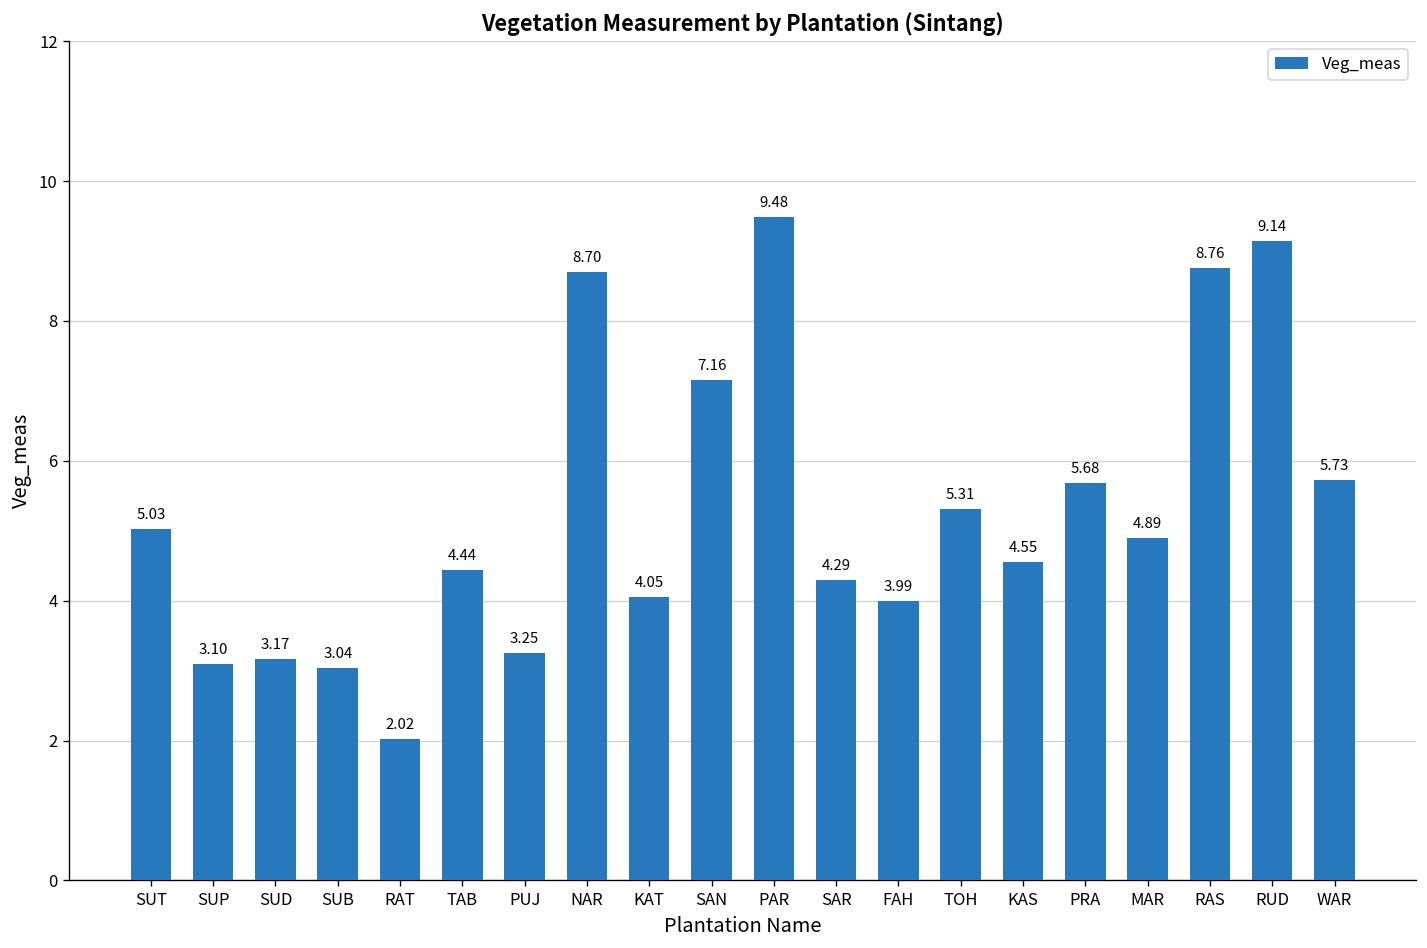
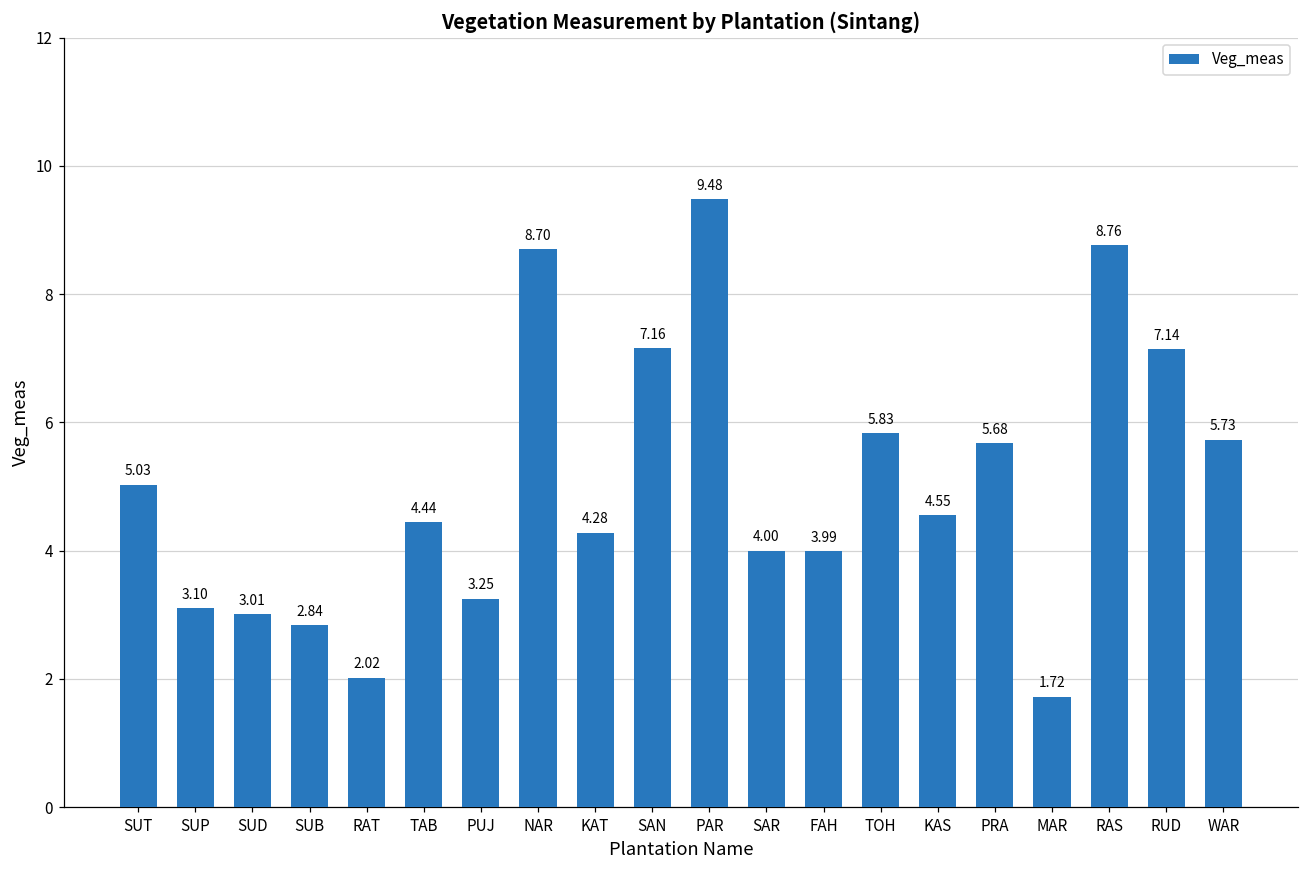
SUD: 3.17 -> 3.01
SUB: 3.04 -> 2.84
KAT: 4.05 -> 4.28
SAR: 4.29 -> 4.00
TOH: 5.31 -> 5.83
MAR: 4.89 -> 1.72
RUD: 9.14 -> 7.14
